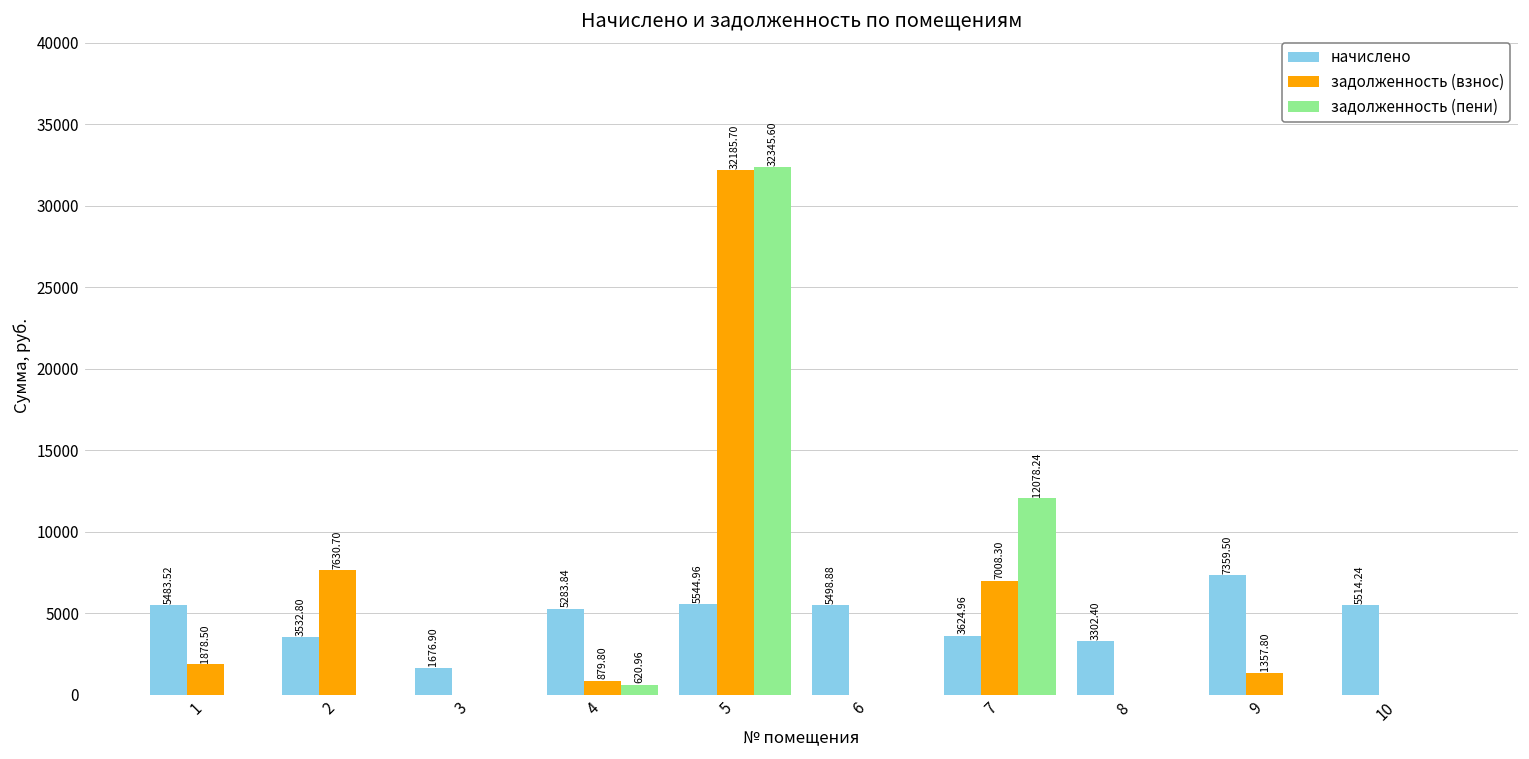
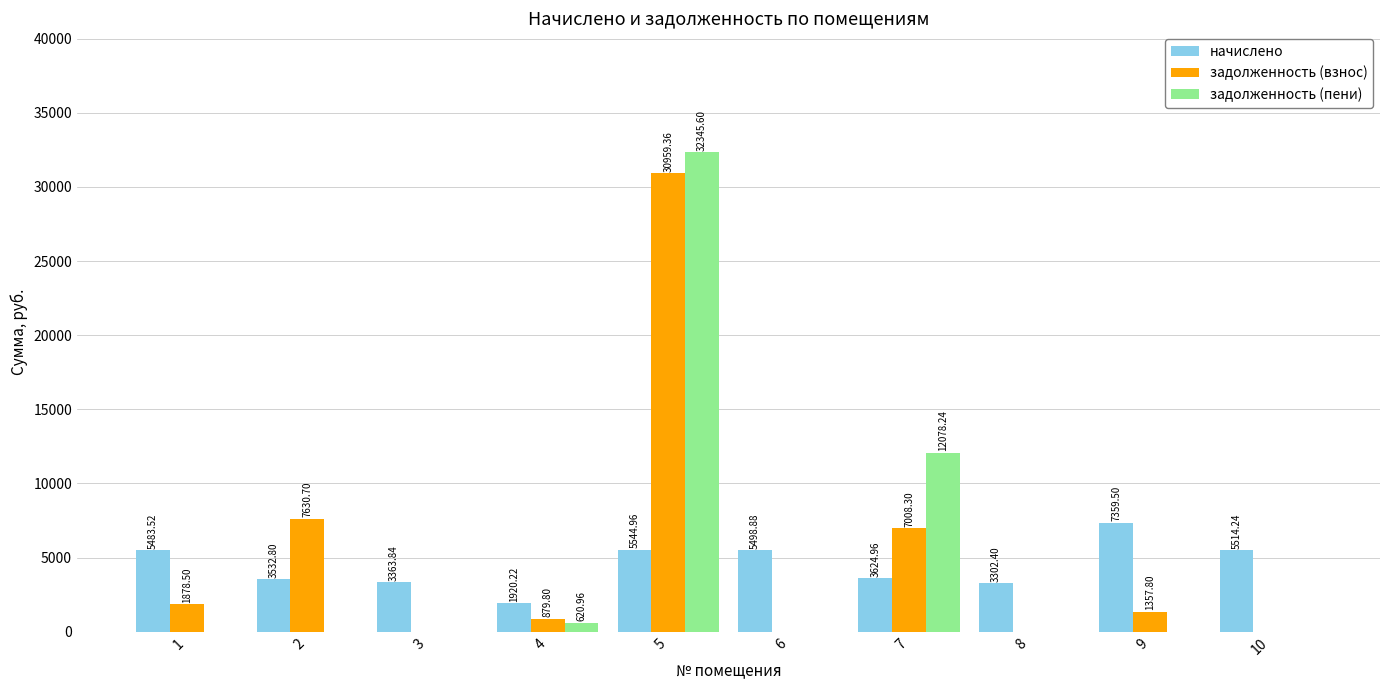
начислено, 3: 1676.90 -> 3363.84
начислено, 4: 5283.84 -> 1920.22
задолженность (взнос), 5: 32185.70 -> 30959.36
